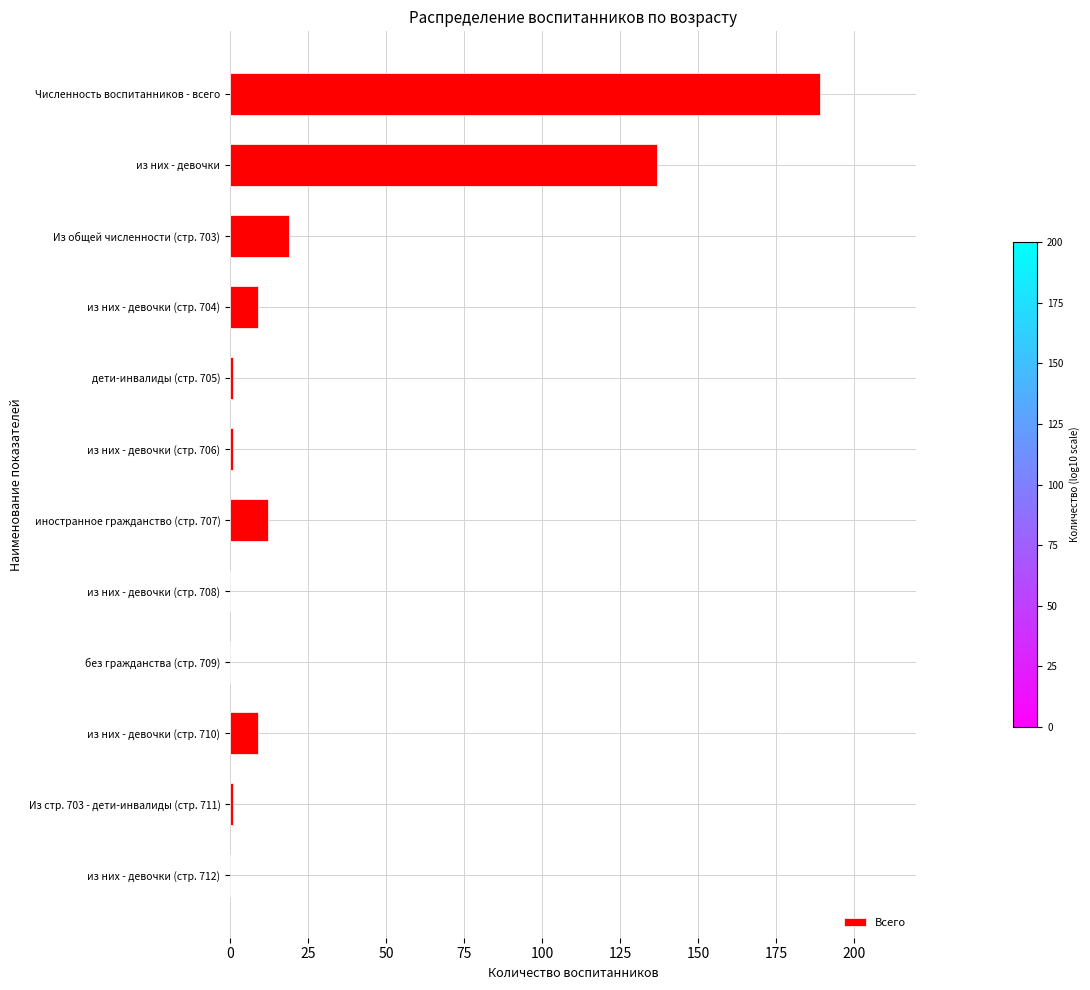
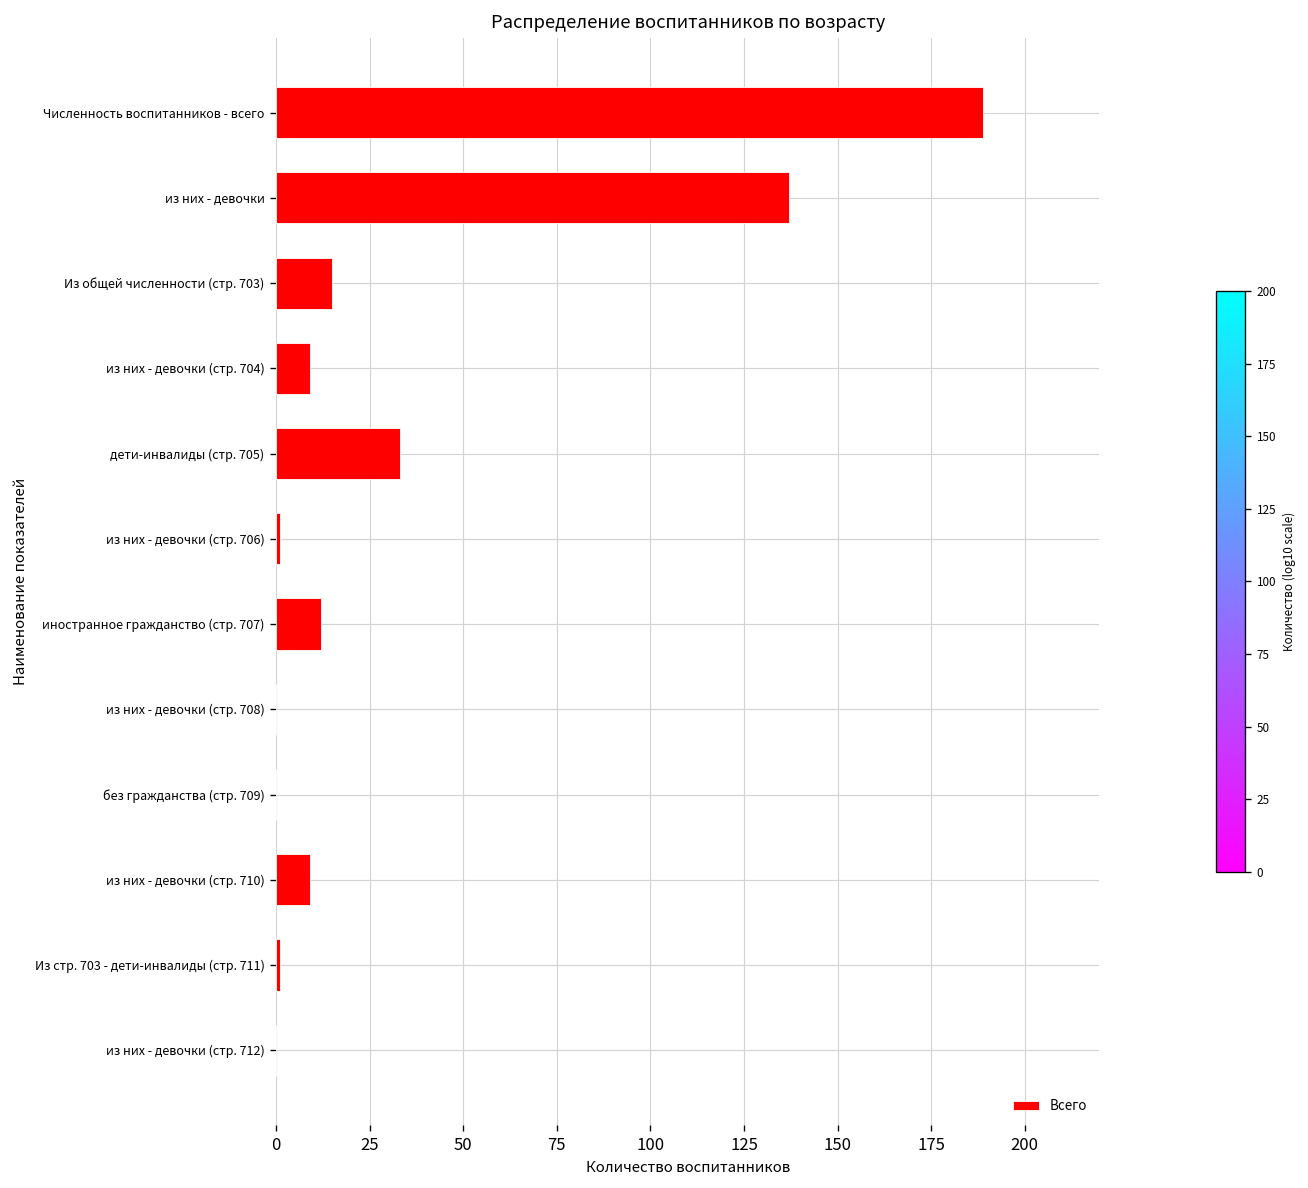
Из общей численности (стр. 703): 19 -> 15
дети-инвалиды (стр. 705): 1 -> 33
